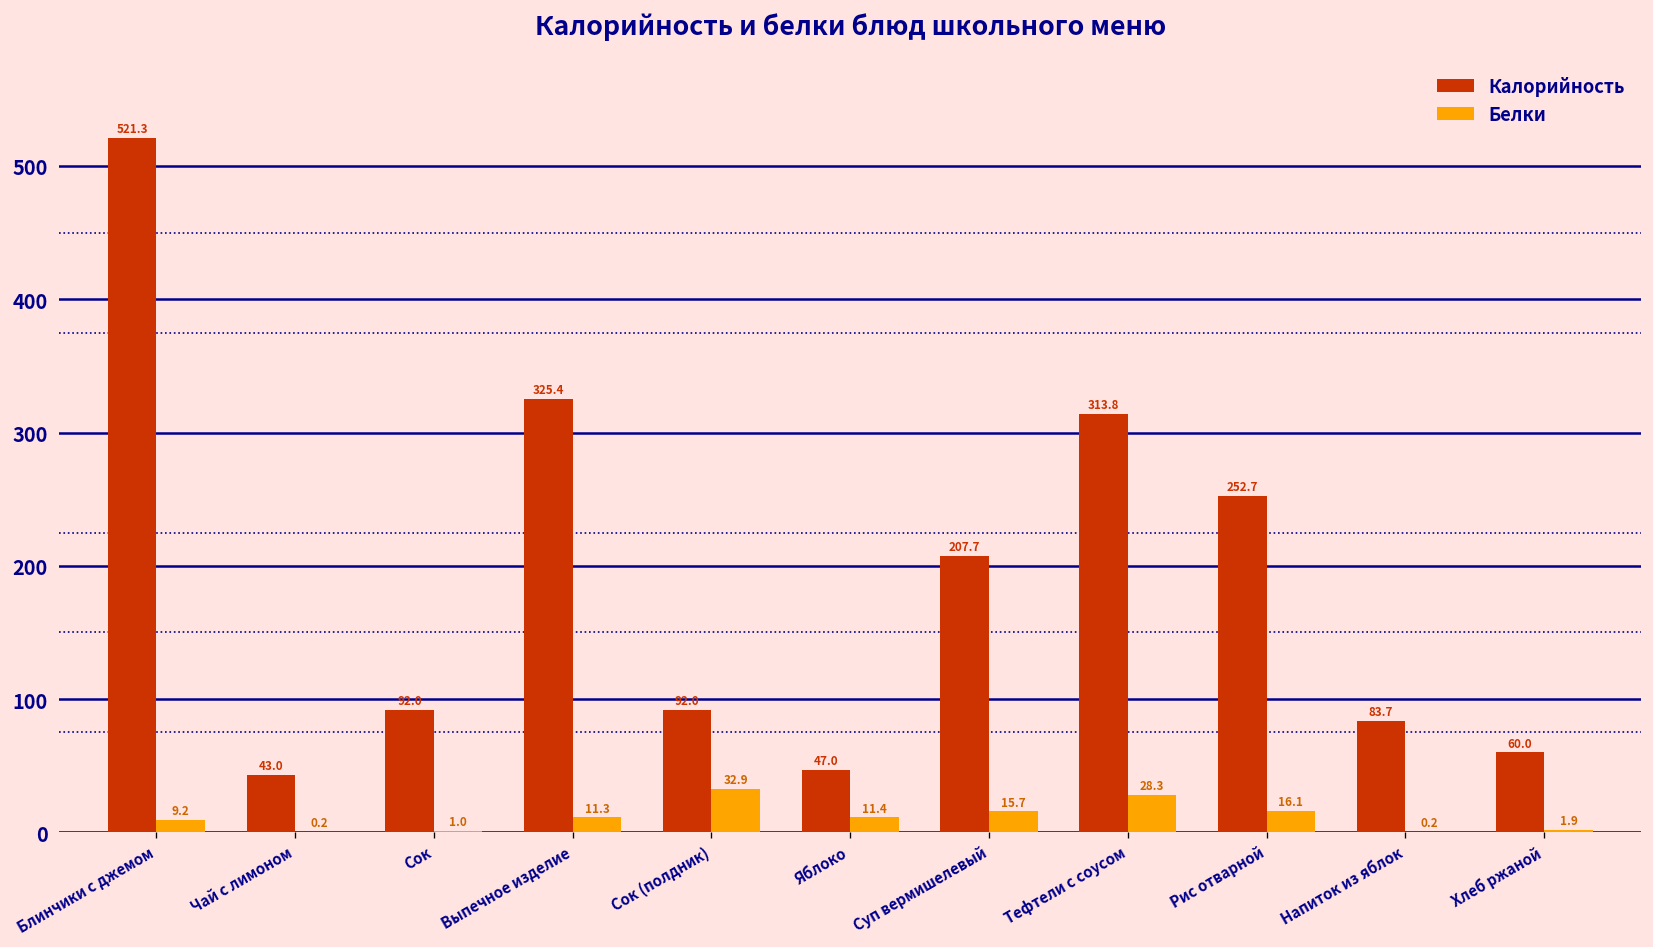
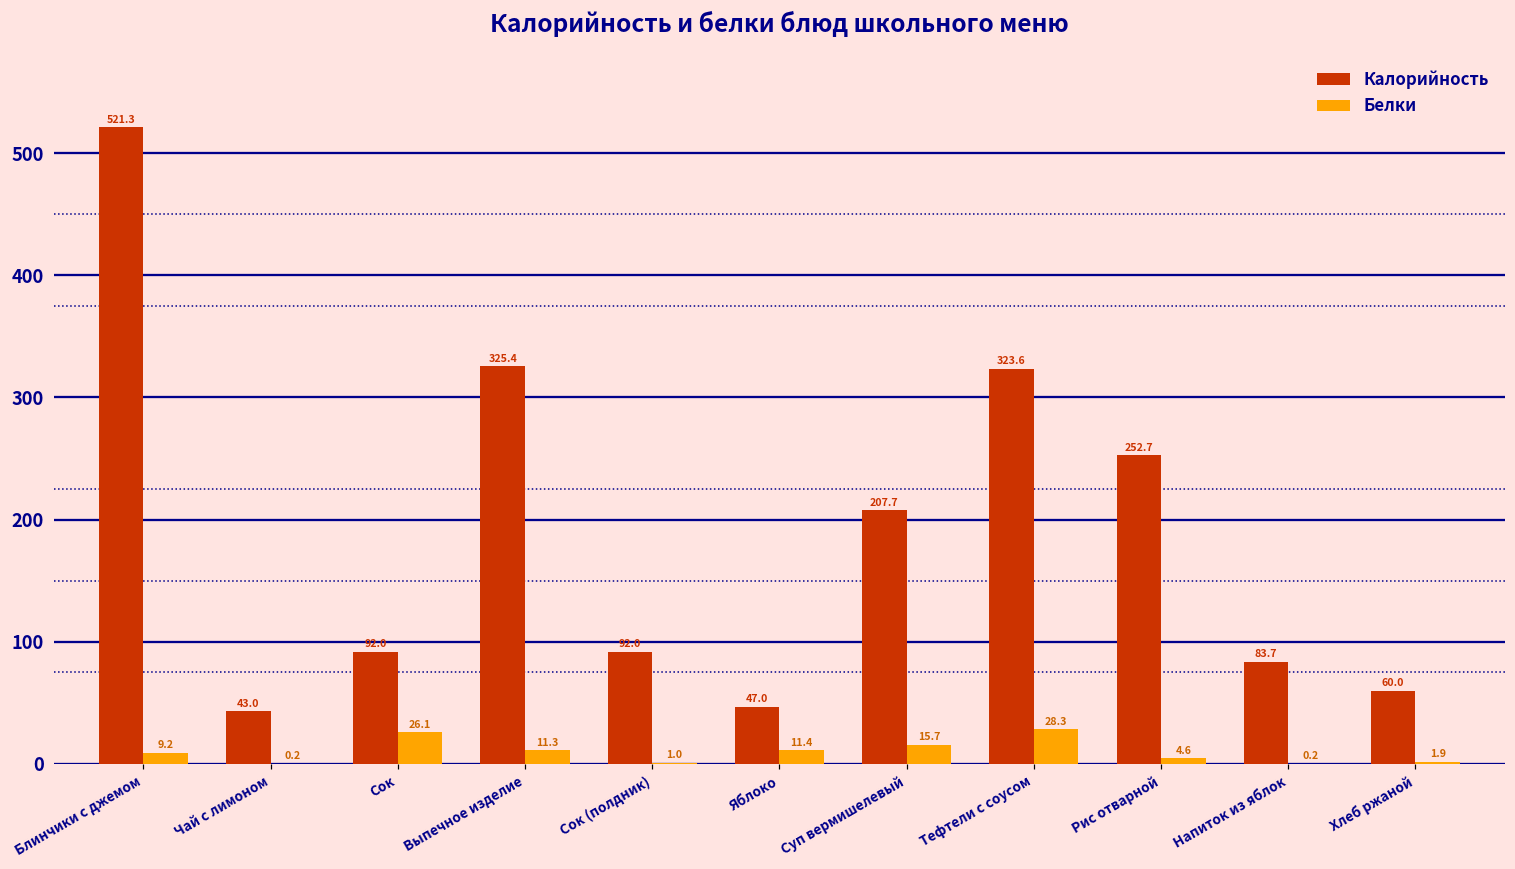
Белки, Сок: 1.0 -> 26.1
Белки, Сок (полдник): 32.9 -> 1.0
Калорийность, Тефтели с соусом: 313.8 -> 323.6
Белки, Рис отварной: 16.1 -> 4.6
